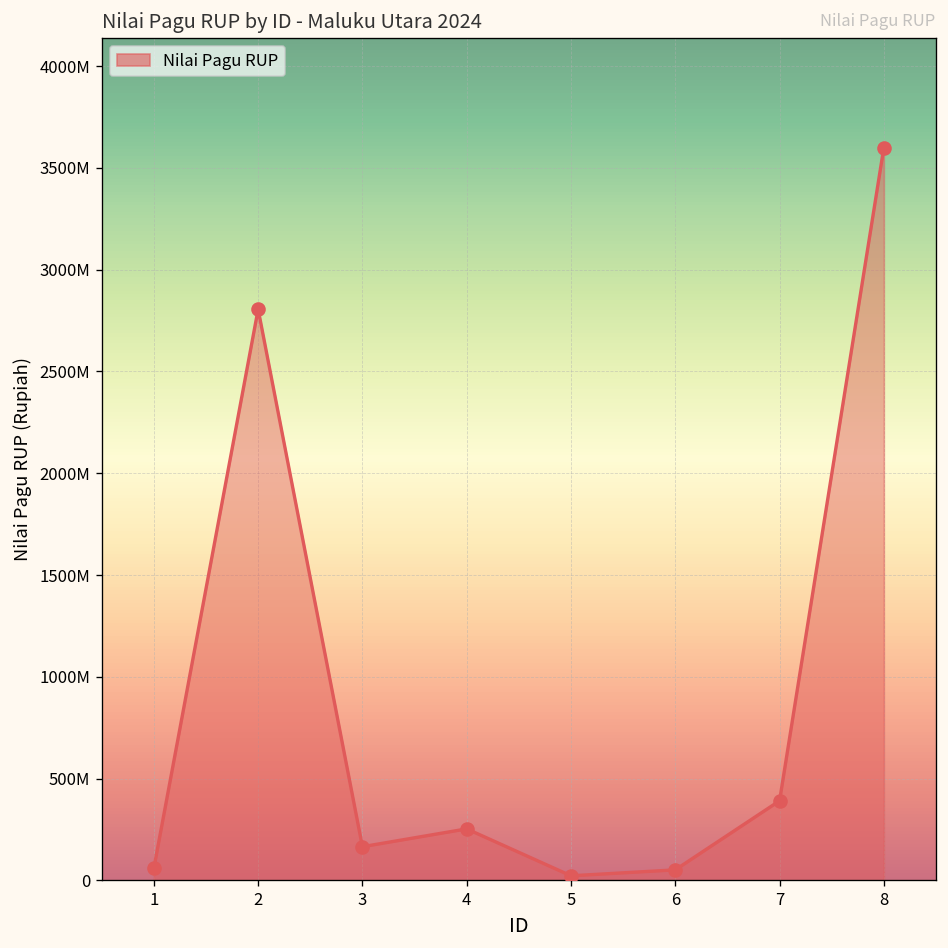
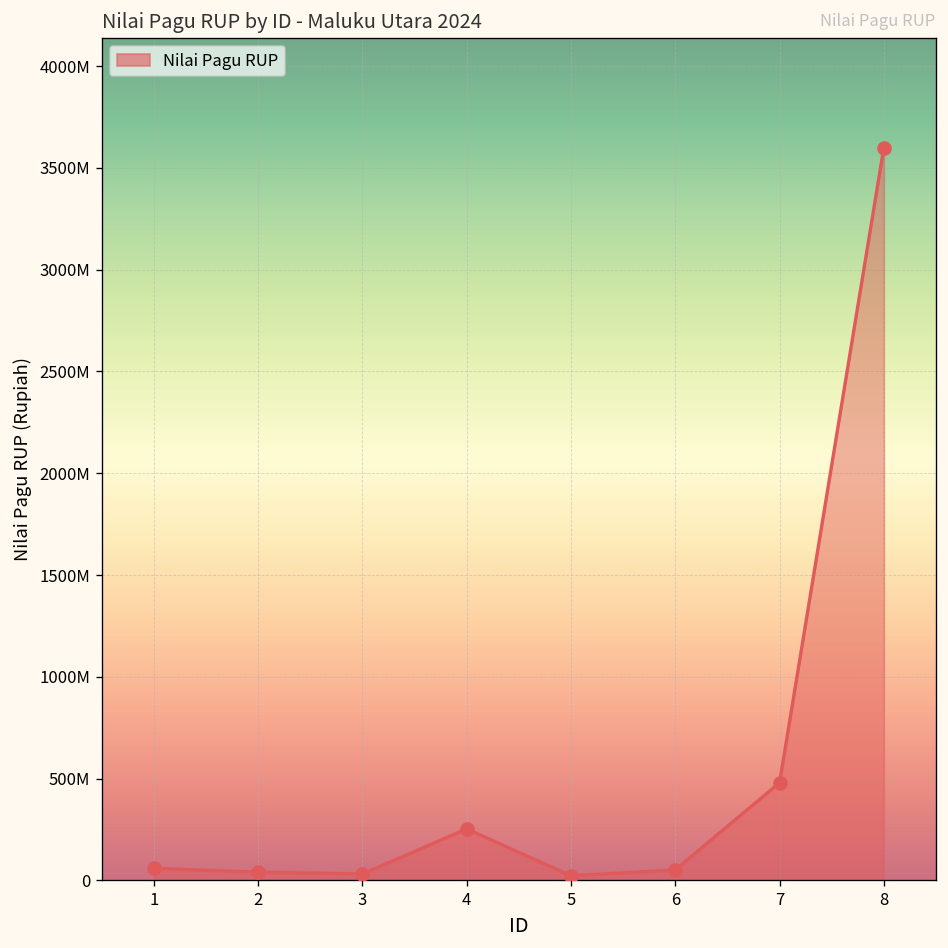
2: 2810000000 -> 40000000
3: 170000000 -> 30000000
7: 390000000 -> 480000000
